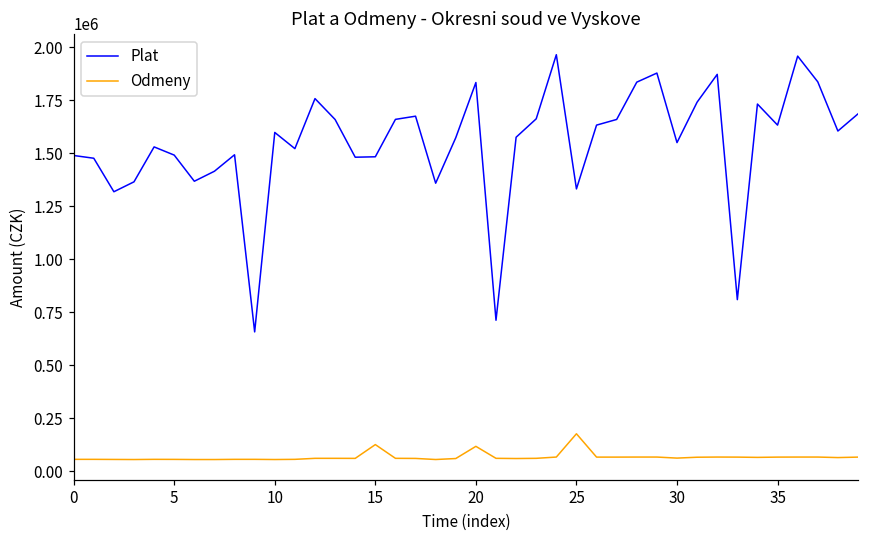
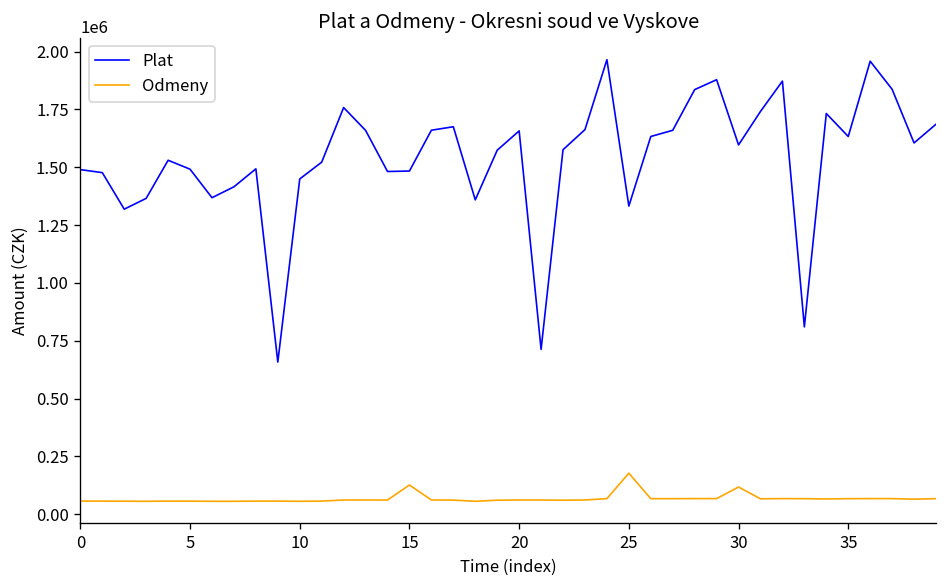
Plat, 10: 1600000 -> 1450000
Plat, 20: 1830000 -> 1660000
Odmeny, 20: 120000 -> 60000
Plat, 30: 1550000 -> 1600000
Odmeny, 30: 60000 -> 120000
